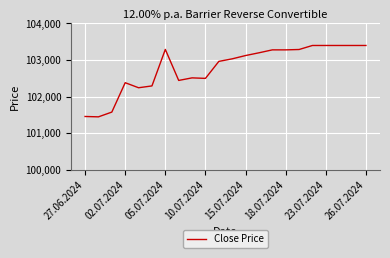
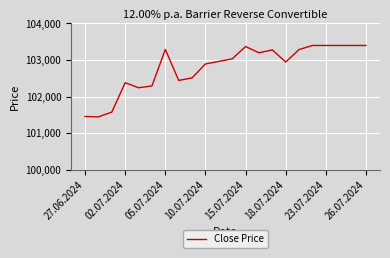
10.07.2024: 102,500 -> 102,900
15.07.2024: 103,100 -> 103,400
18.07.2024: 103,300 -> 102,900
